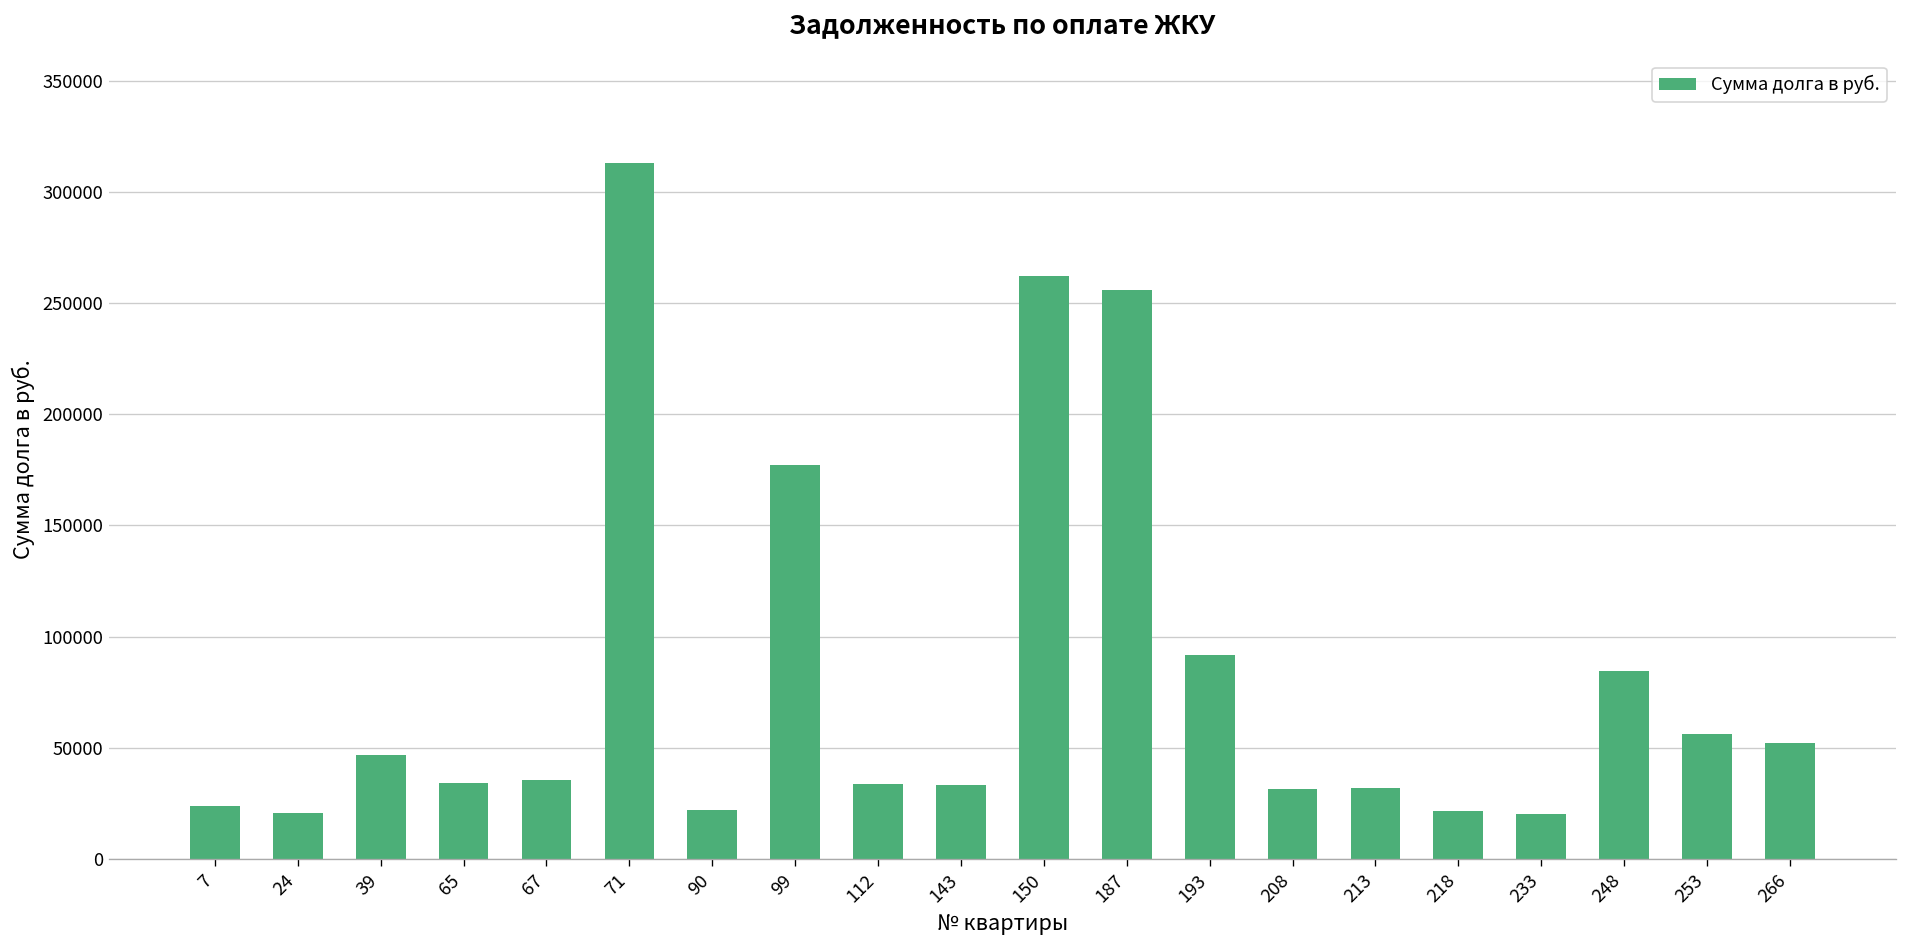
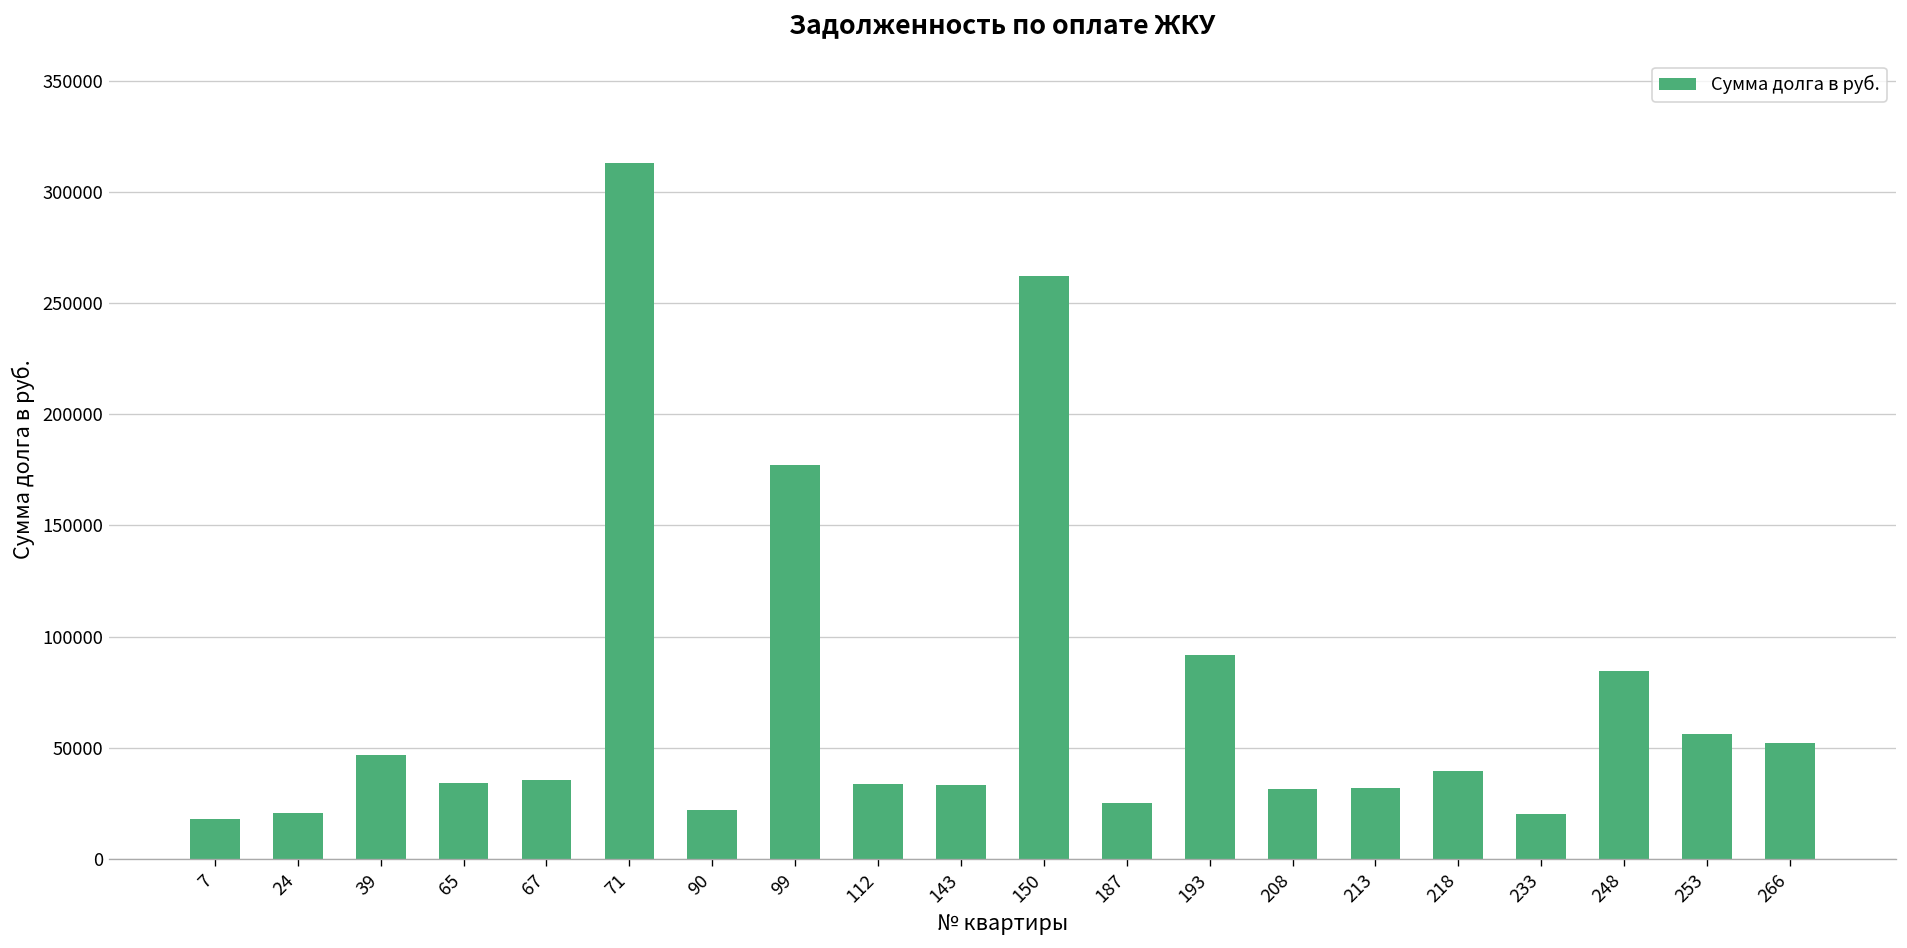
7: 24000 -> 18000
187: 256000 -> 25000
218: 21000 -> 40000
